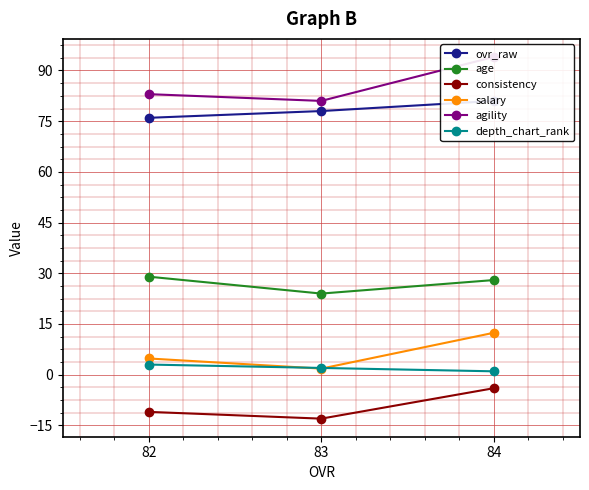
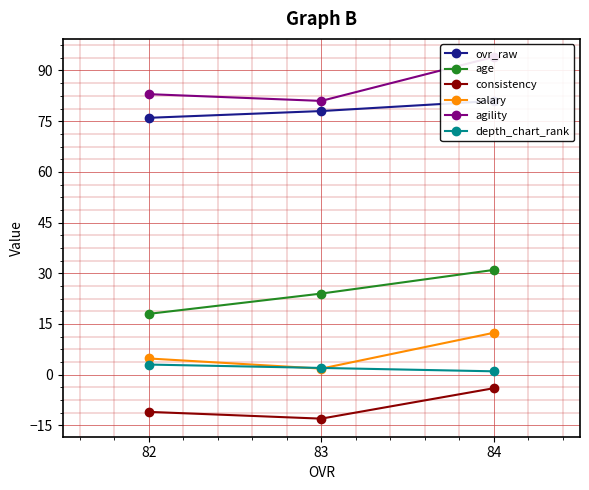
age, 82: 29 -> 18
age, 84: 28 -> 31
